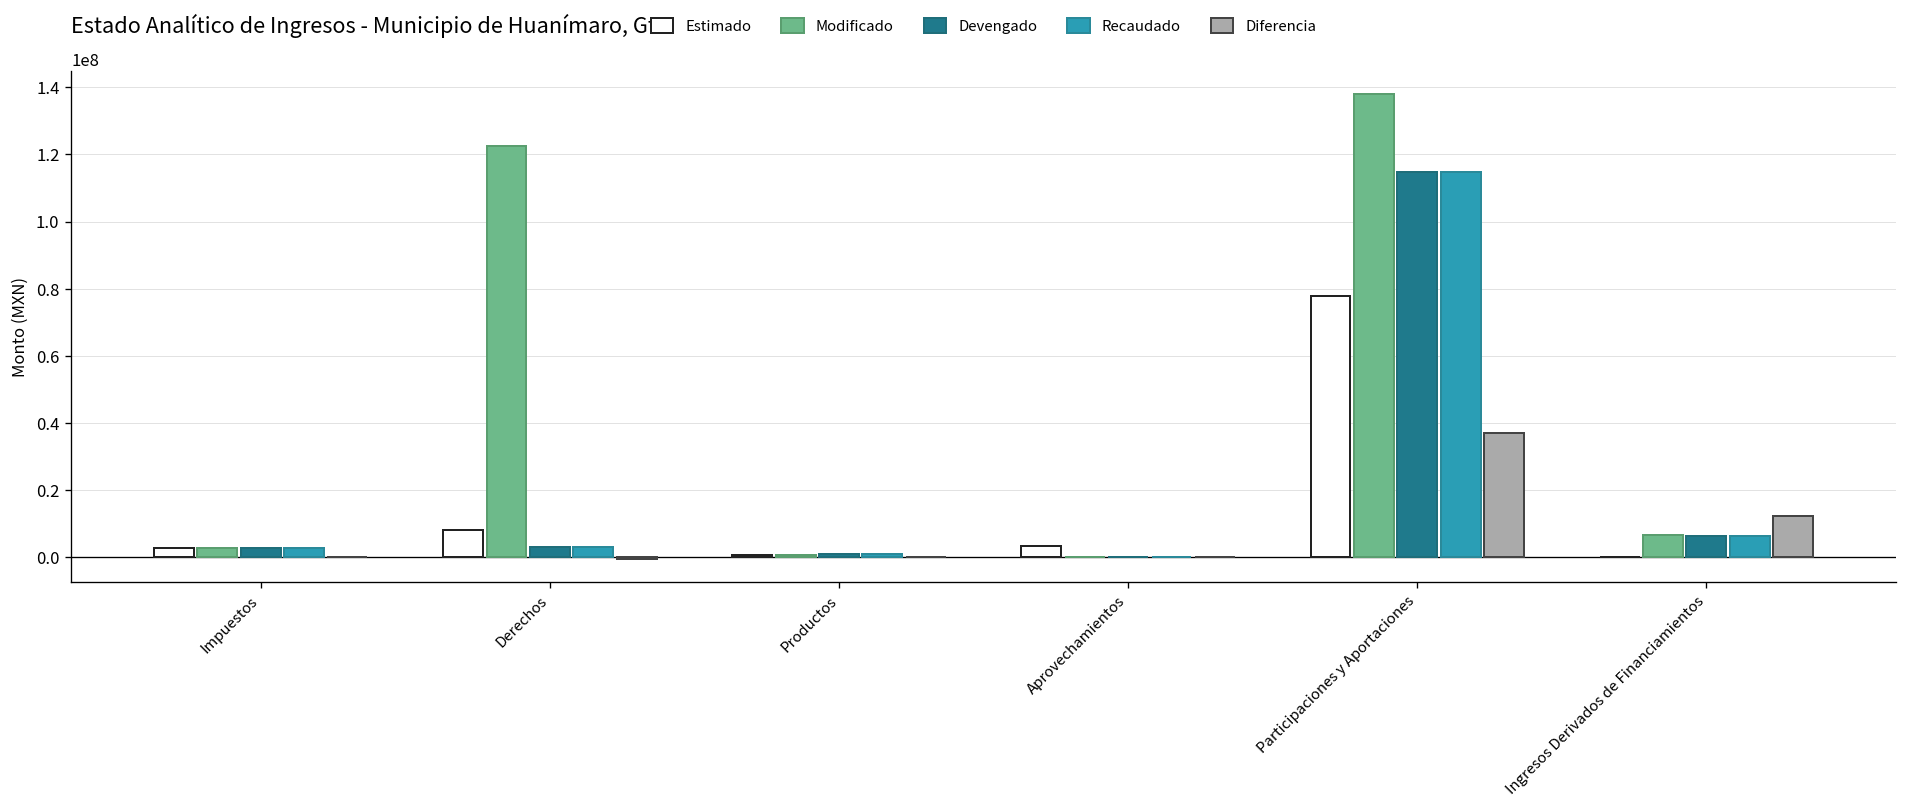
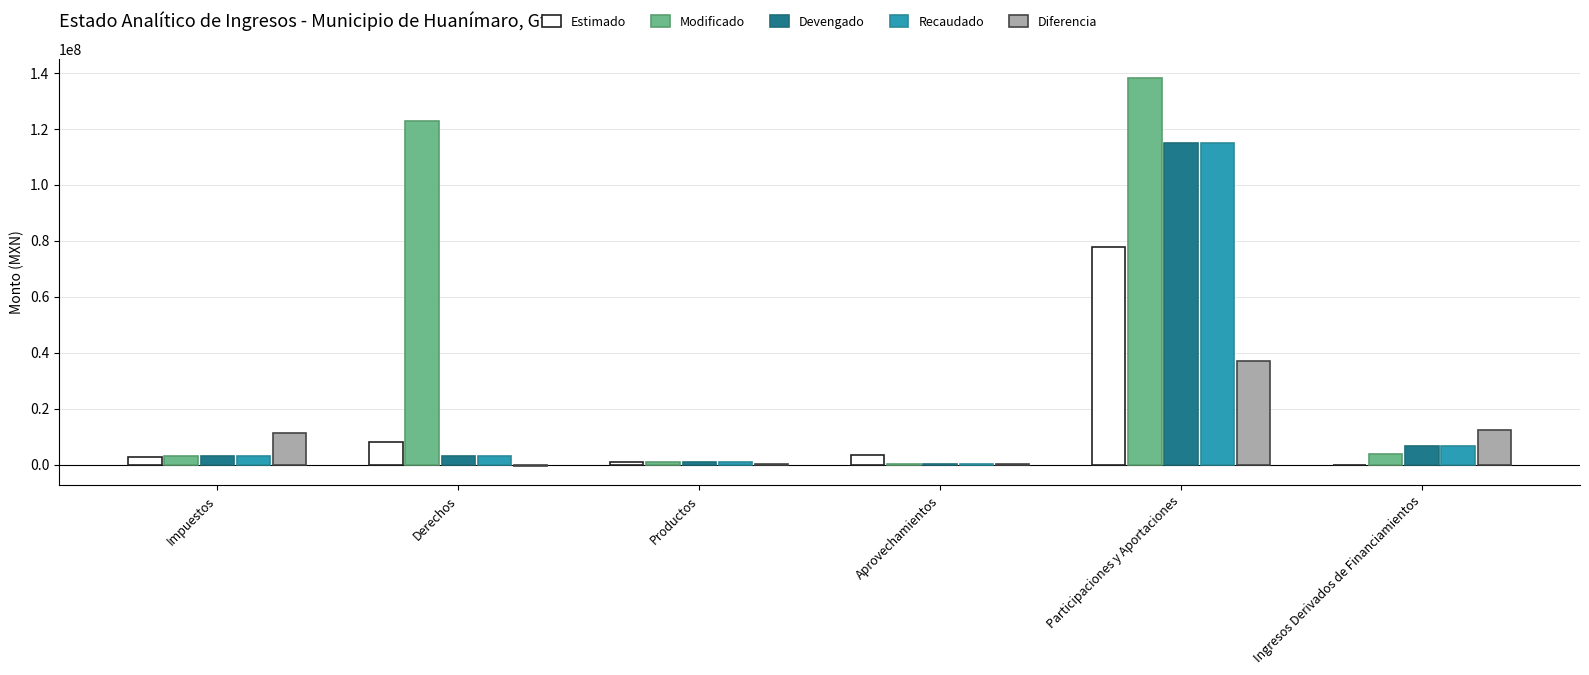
Diferencia, Impuestos: 0 -> 11000000
Modificado, Ingresos Derivados de Financiamientos: 7000000 -> 4000000
